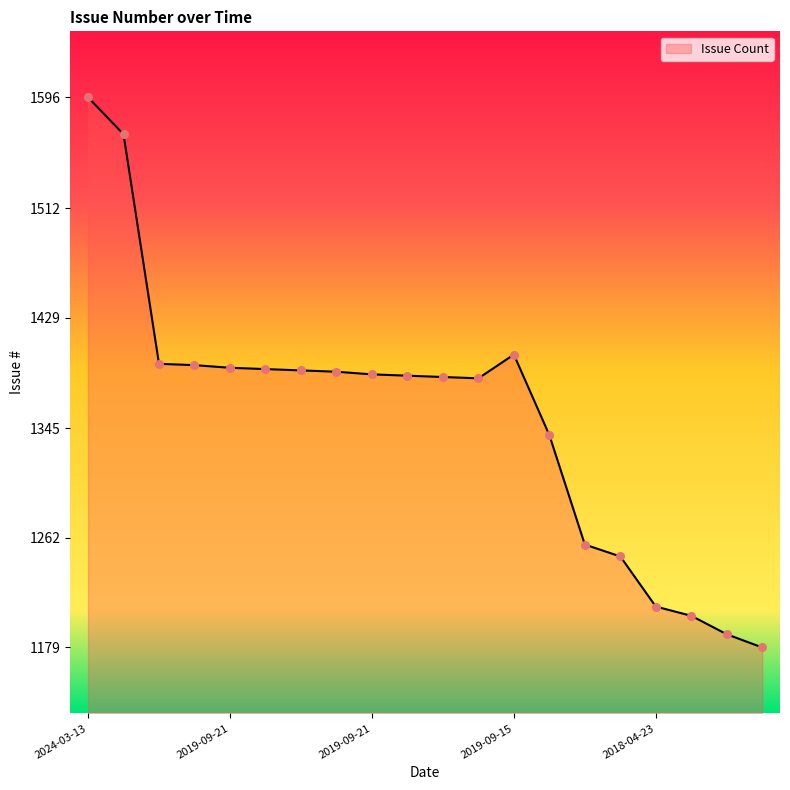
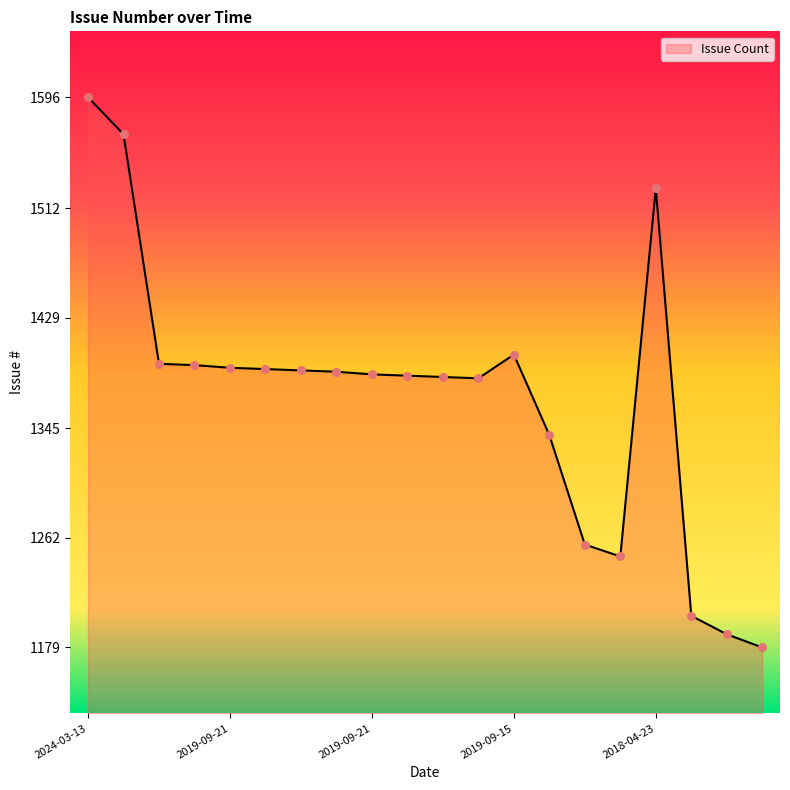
2018-04-23: 1210 -> 1527
